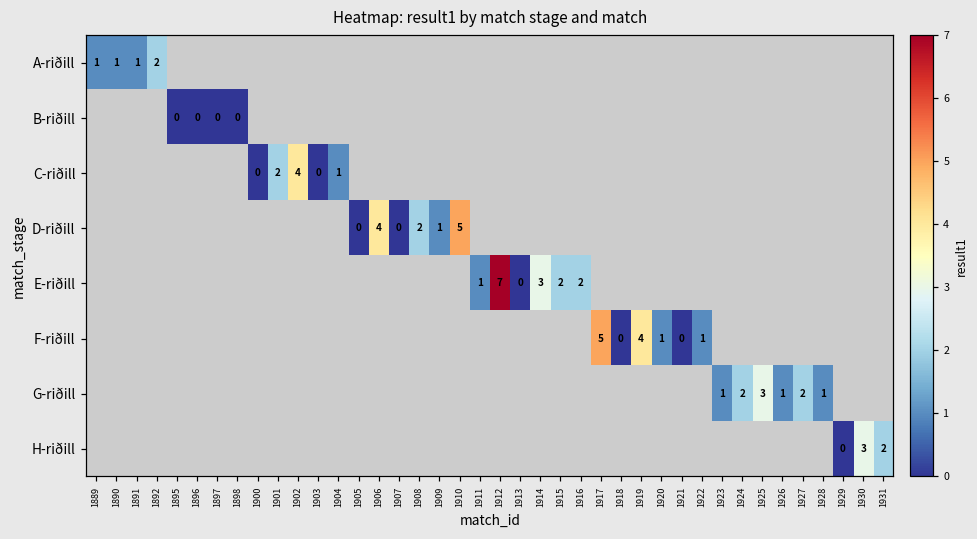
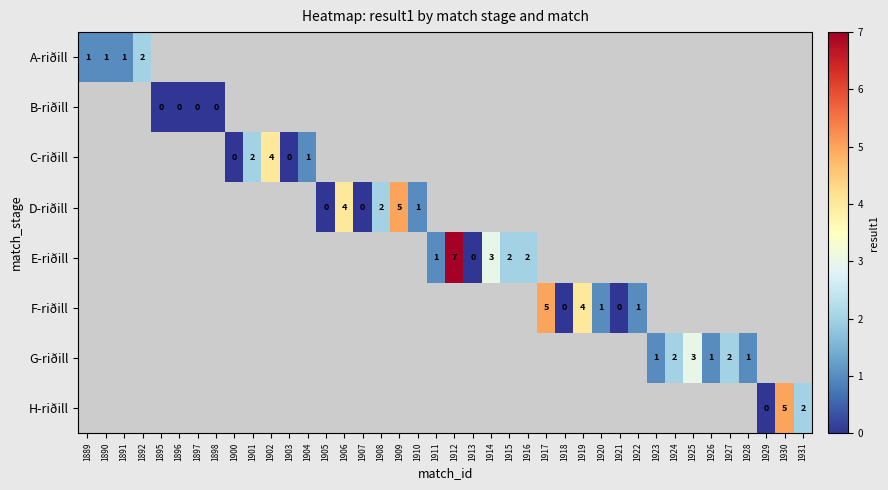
D-riðill, 1909: 1 -> 5
D-riðill, 1910: 5 -> 1
H-riðill, 1930: 3 -> 5
